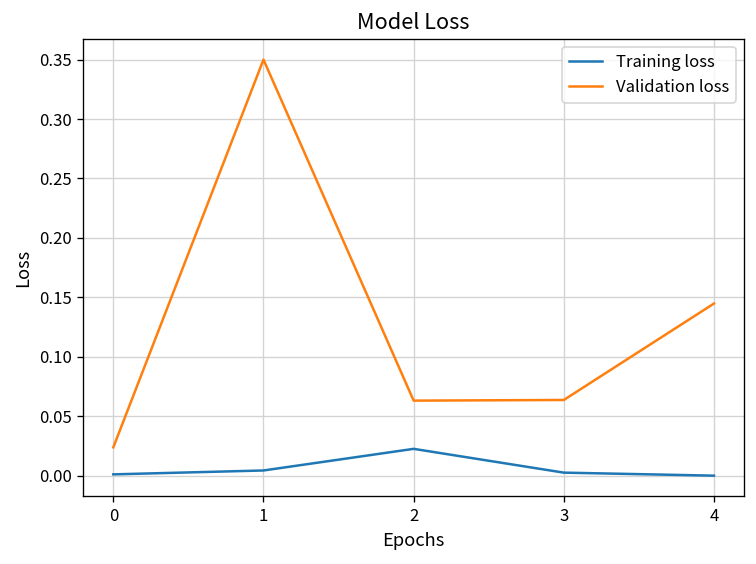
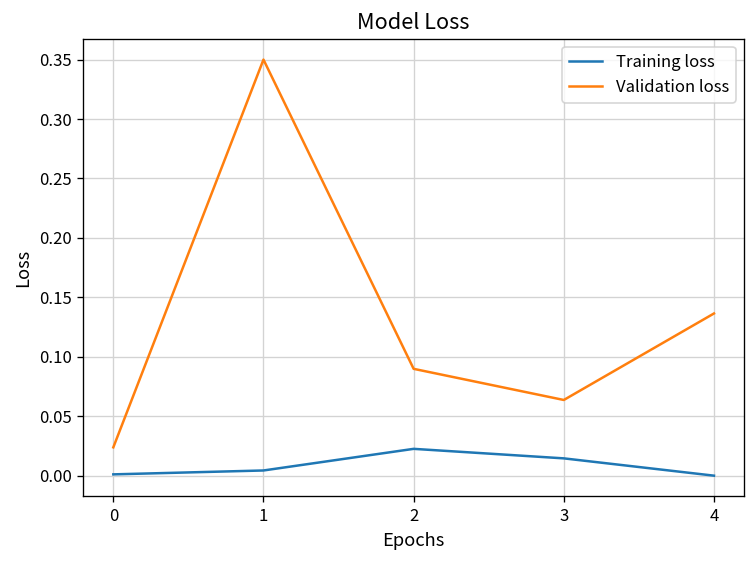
Validation loss, 2: 0.06 -> 0.09
Training loss, 3: 0.00 -> 0.01
Validation loss, 4: 0.145 -> 0.136
